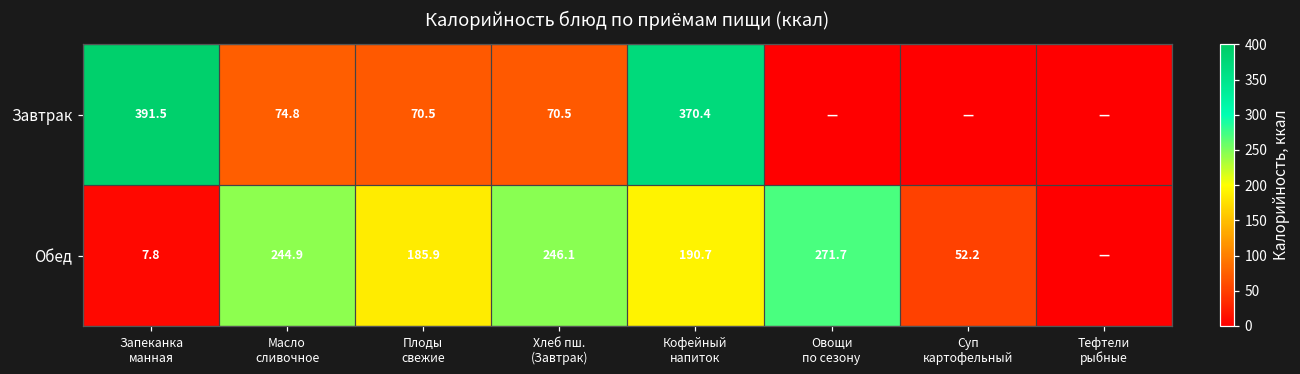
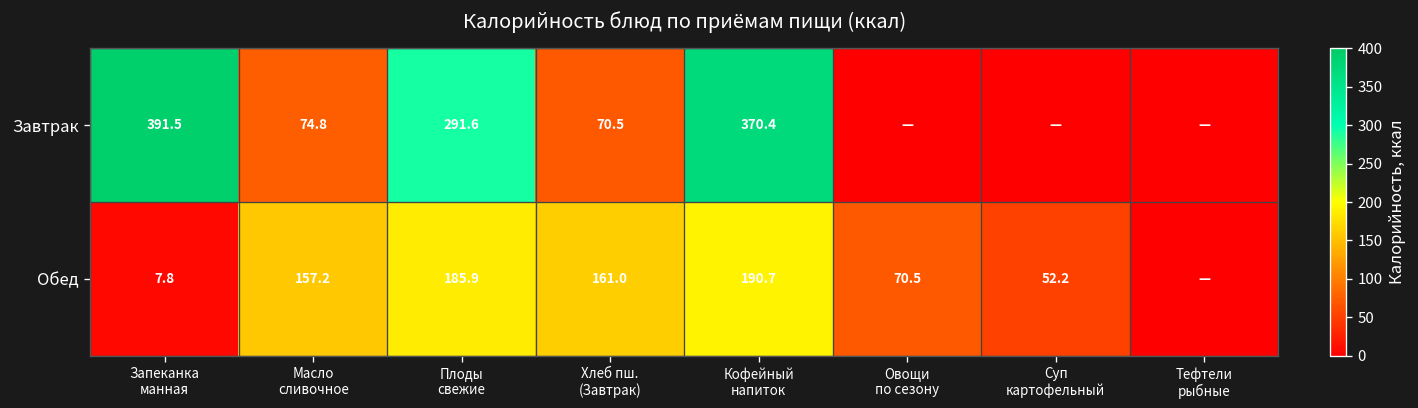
Завтрак, Плоды свежие: 70.5 -> 291.6
Обед, Масло сливочное: 244.9 -> 157.2
Обед, Хлеб пш. (Завтрак): 246.1 -> 161.0
Обед, Овощи по сезону: 271.7 -> 70.5
